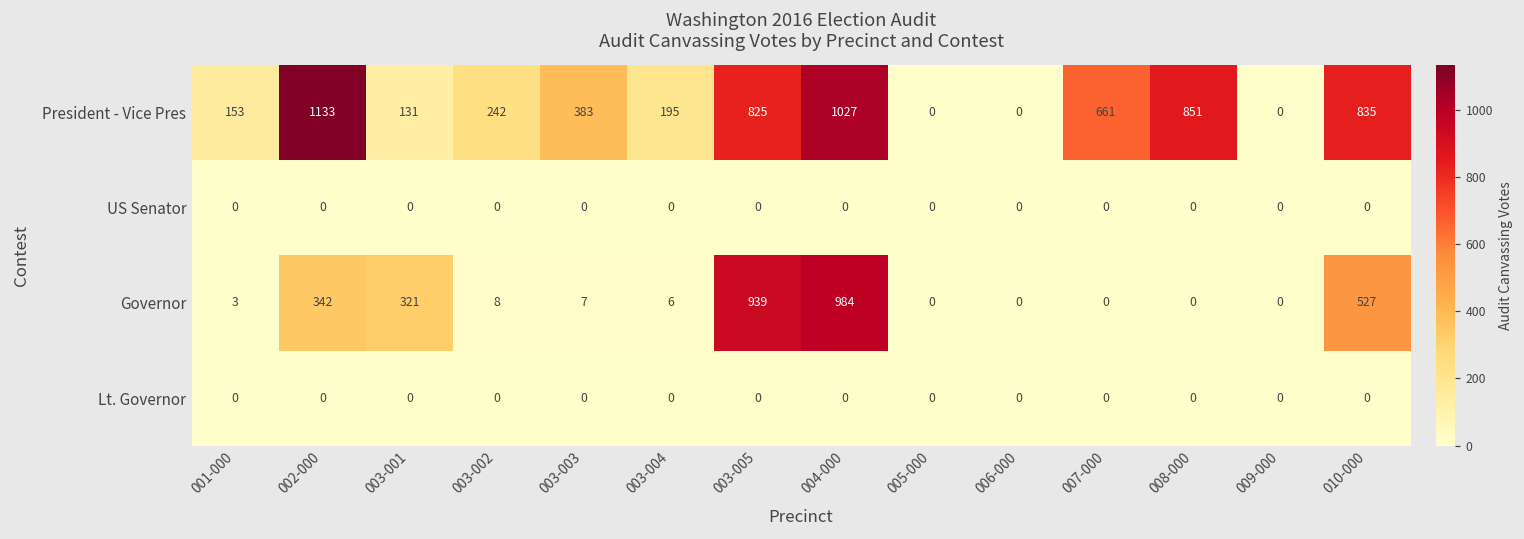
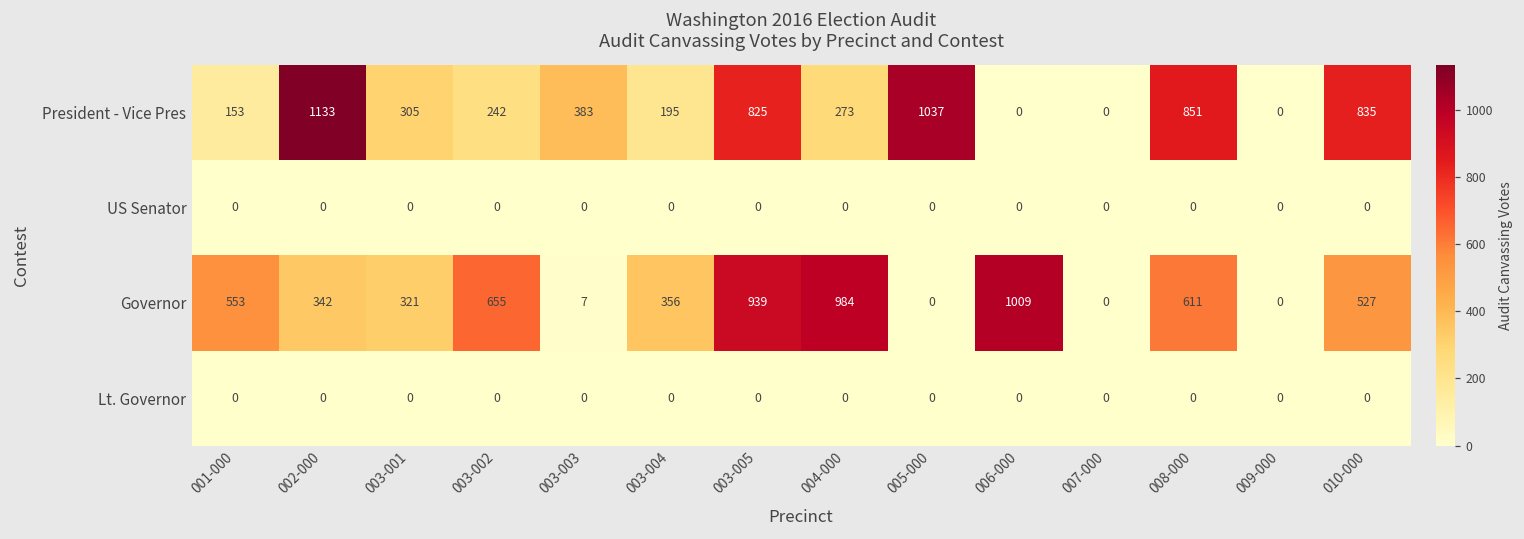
President - Vice Pres, 003-001: 131 -> 305
President - Vice Pres, 004-000: 1027 -> 273
President - Vice Pres, 005-000: 0 -> 1037
President - Vice Pres, 007-000: 661 -> 0
Governor, 001-000: 3 -> 553
Governor, 003-002: 8 -> 655
Governor, 003-004: 6 -> 356
Governor, 006-000: 0 -> 1009
Governor, 008-000: 0 -> 611
